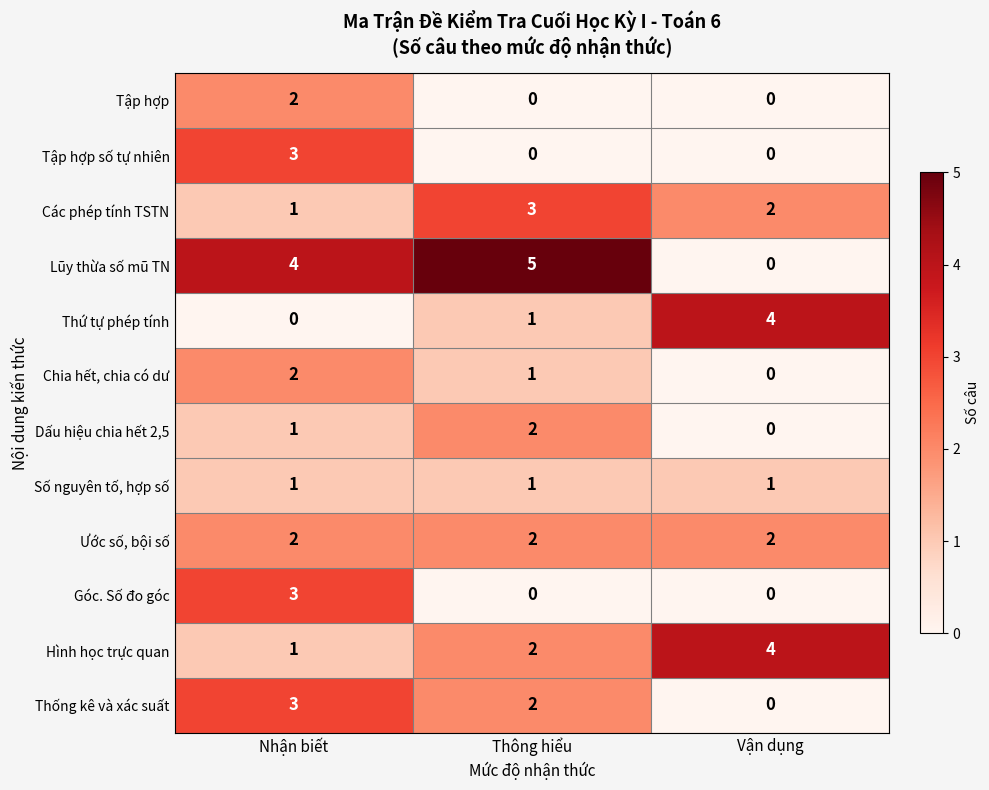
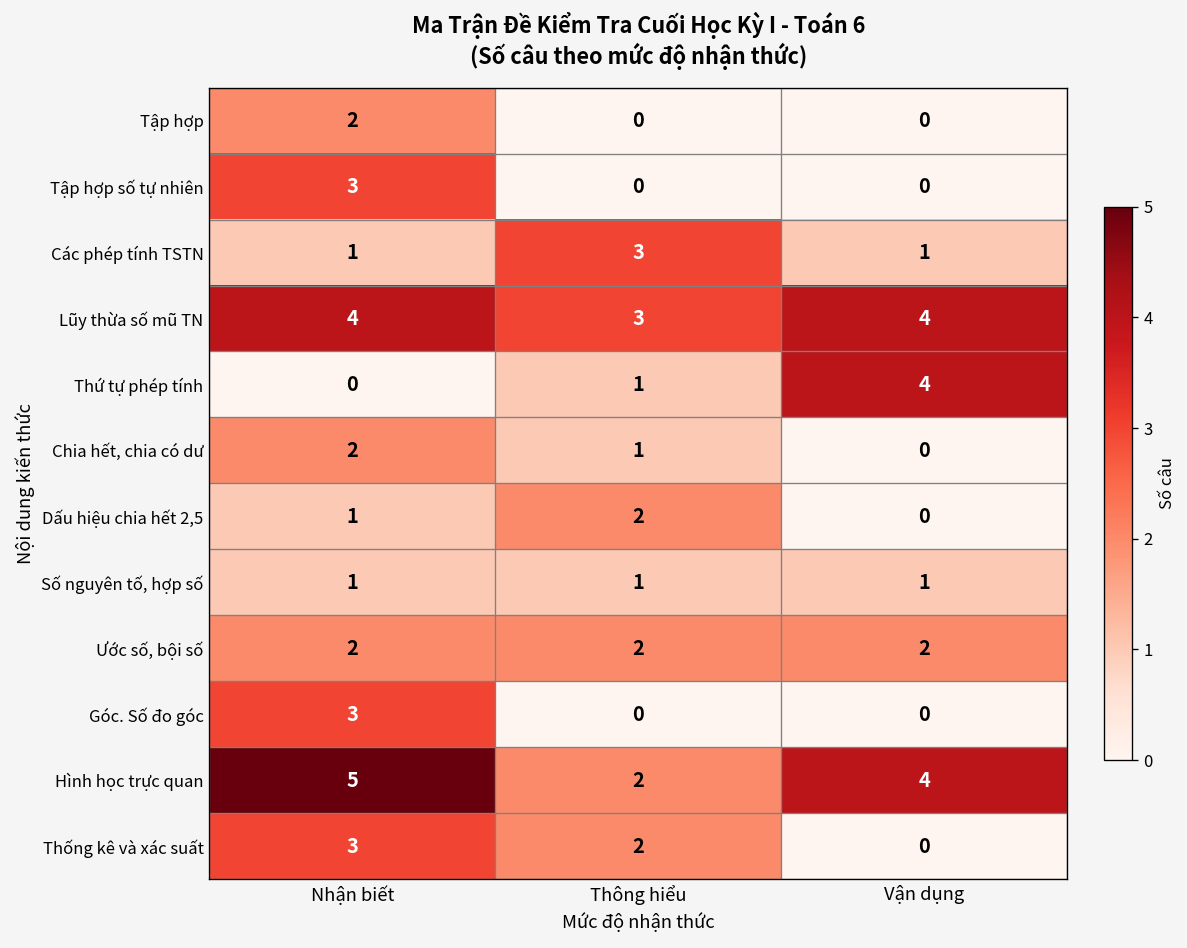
Các phép tính TSTN, Vận dụng: 2 -> 1
Lũy thừa số mũ TN, Thông hiểu: 5 -> 3
Lũy thừa số mũ TN, Vận dụng: 0 -> 4
Hình học trực quan, Nhận biết: 1 -> 5
